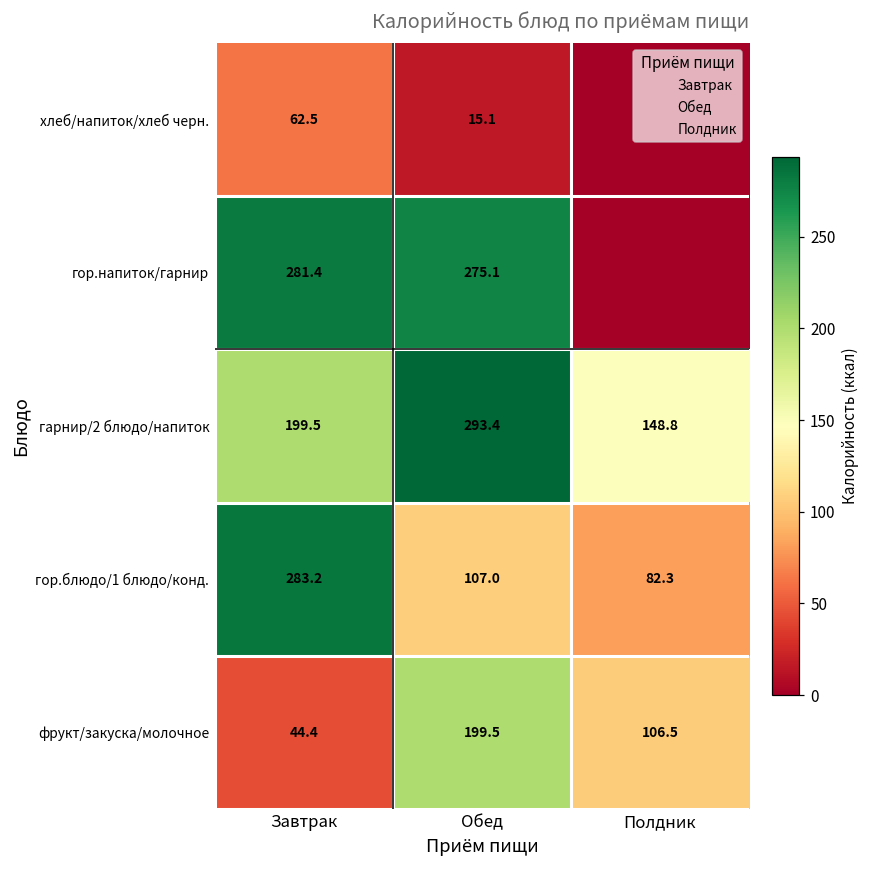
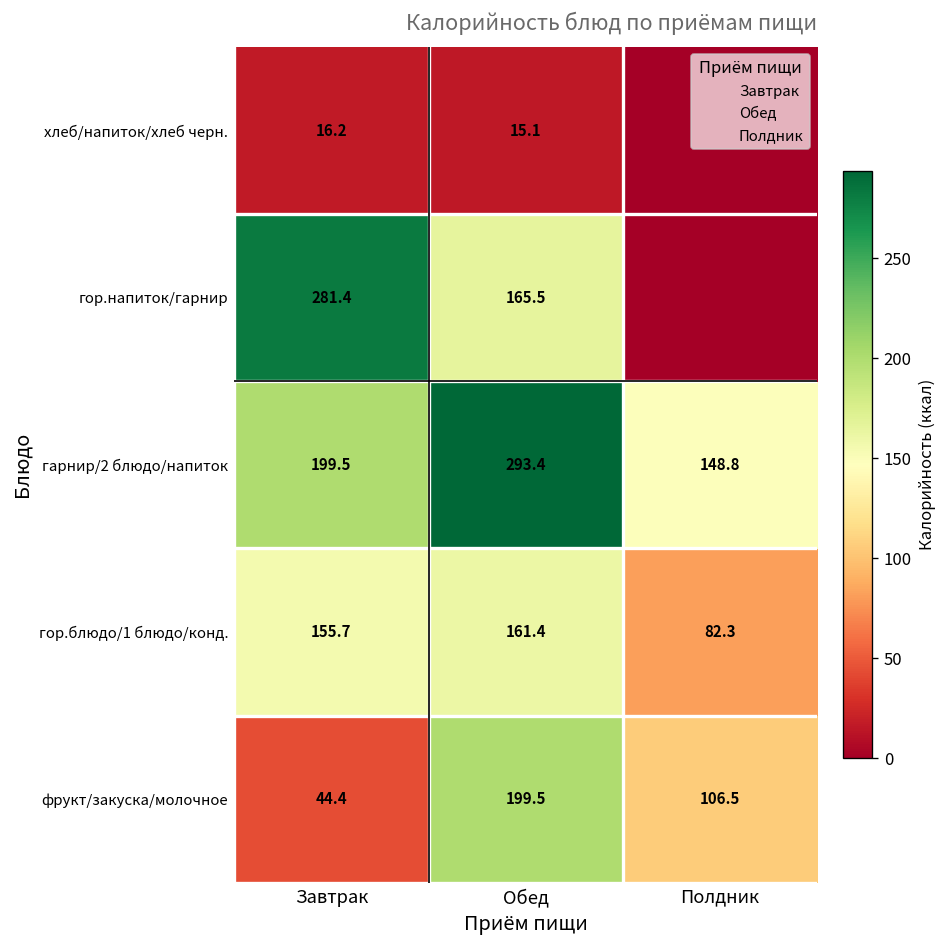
хлеб/напиток/хлеб черн., Завтрак: 62.5 -> 16.2
гор.напиток/гарнир, Обед: 275.1 -> 165.5
гор.блюдо/1 блюдо/конд., Завтрак: 283.2 -> 155.7
гор.блюдо/1 блюдо/конд., Обед: 107.0 -> 161.4
